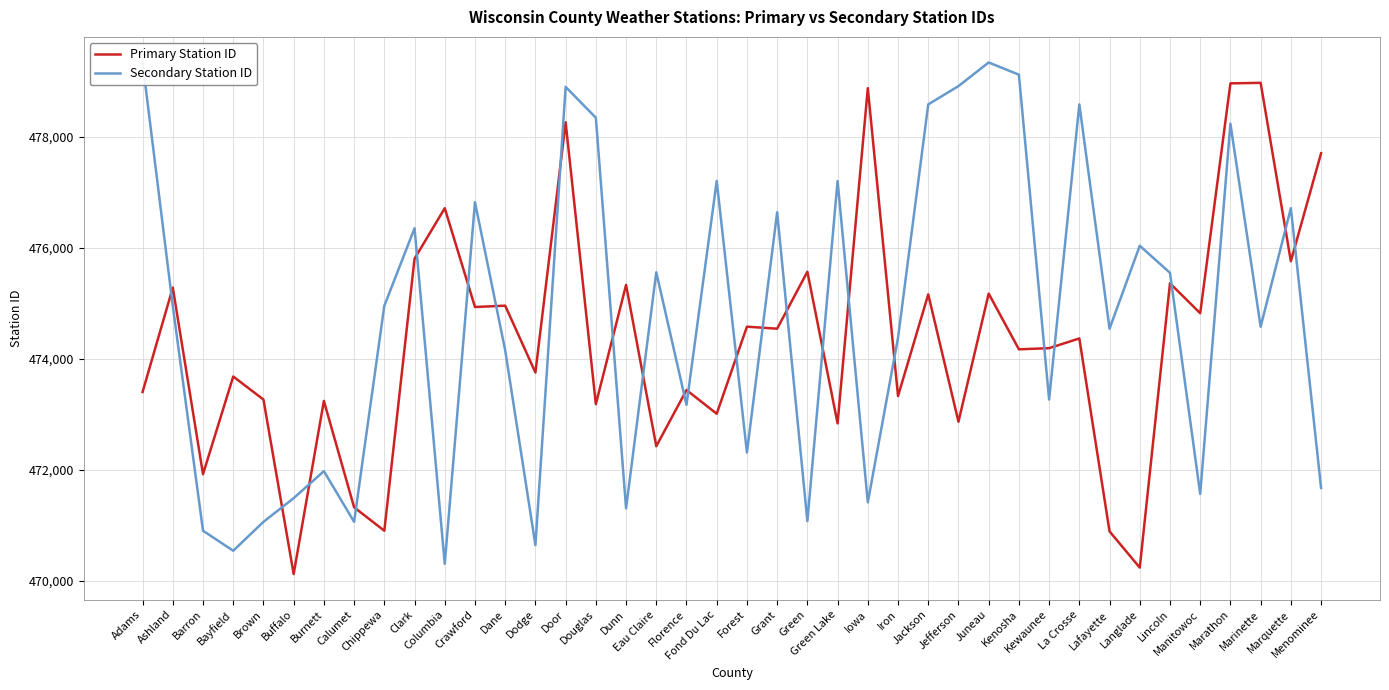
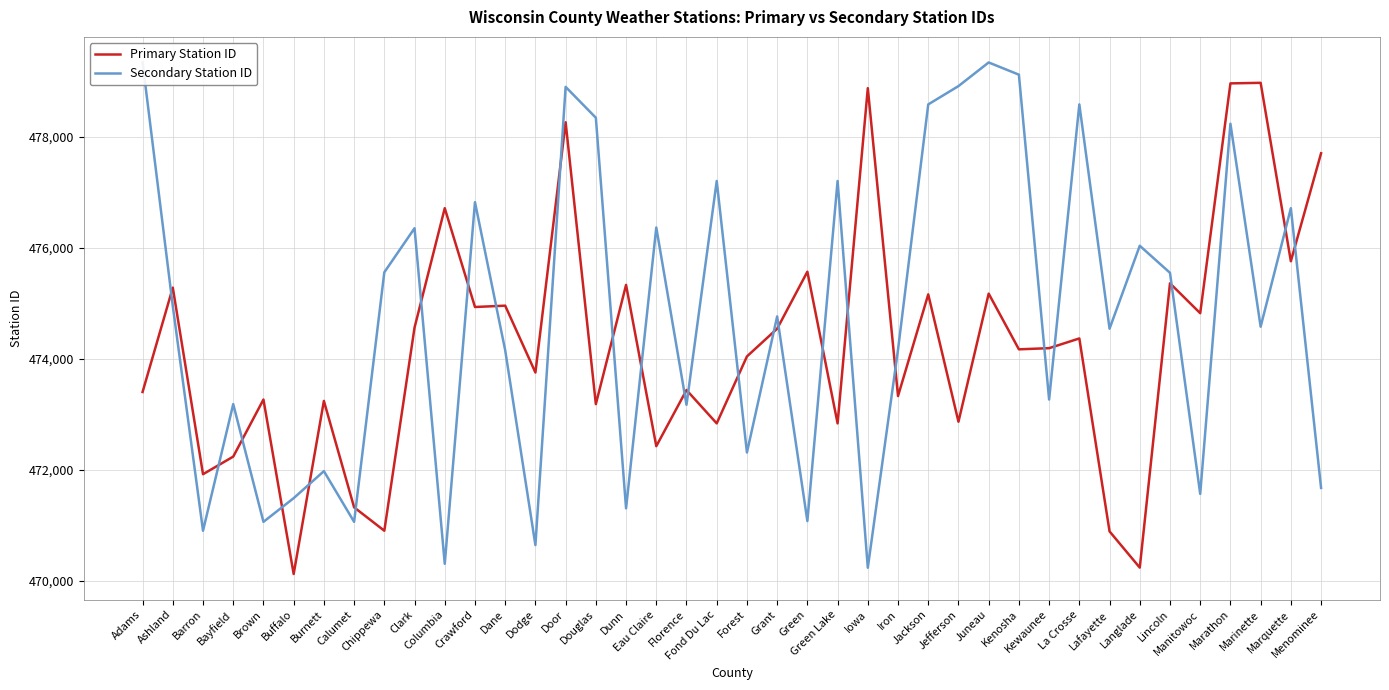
Primary Station ID, Bayfield: 473,700 -> 472,200
Secondary Station ID, Bayfield: 470,500 -> 473,200
Secondary Station ID, Chippewa: 475,000 -> 475,600
Primary Station ID, Clark: 475,800 -> 474,600
Secondary Station ID, Eau Claire: 475,600 -> 476,400
Primary Station ID, Fond Du Lac: 473,000 -> 472,800
Primary Station ID, Forest: 474,600 -> 474,000
Secondary Station ID, Grant: 476,600 -> 474,800
Secondary Station ID, Iowa: 471,400 -> 470,200
Secondary Station ID, Iron: 474,400 -> 474,200
